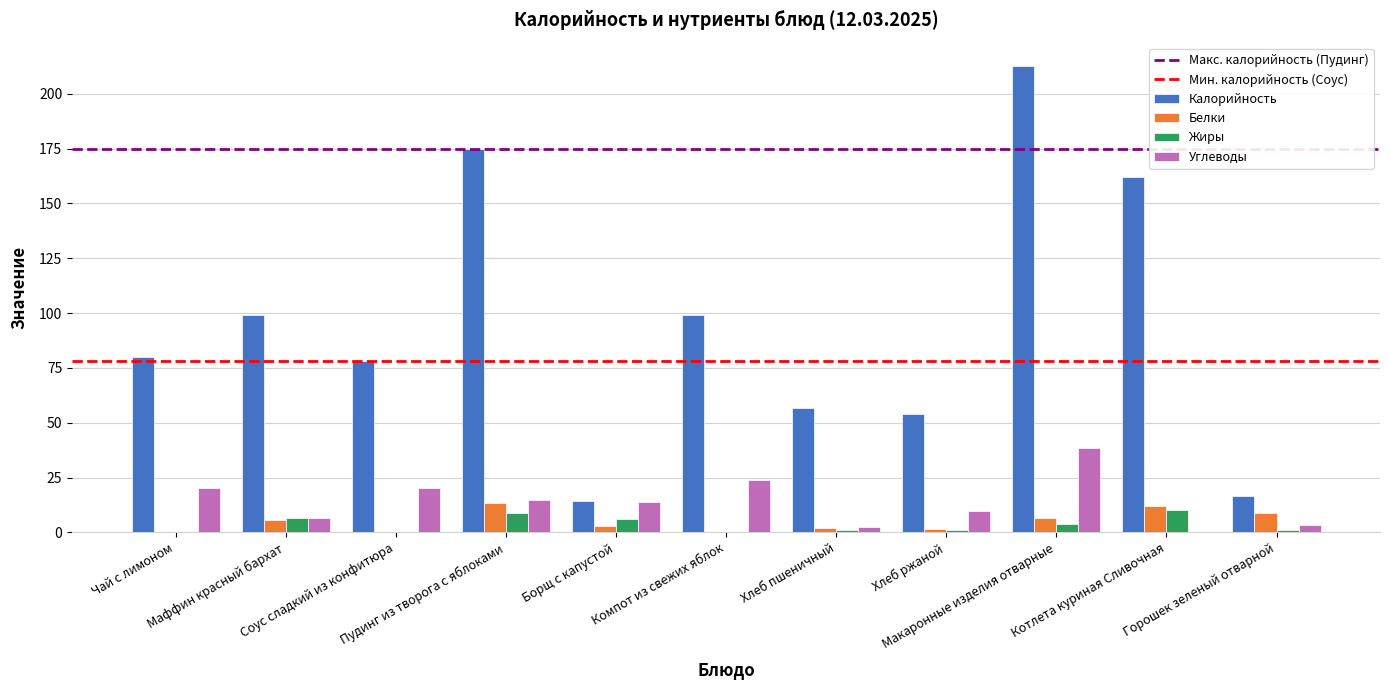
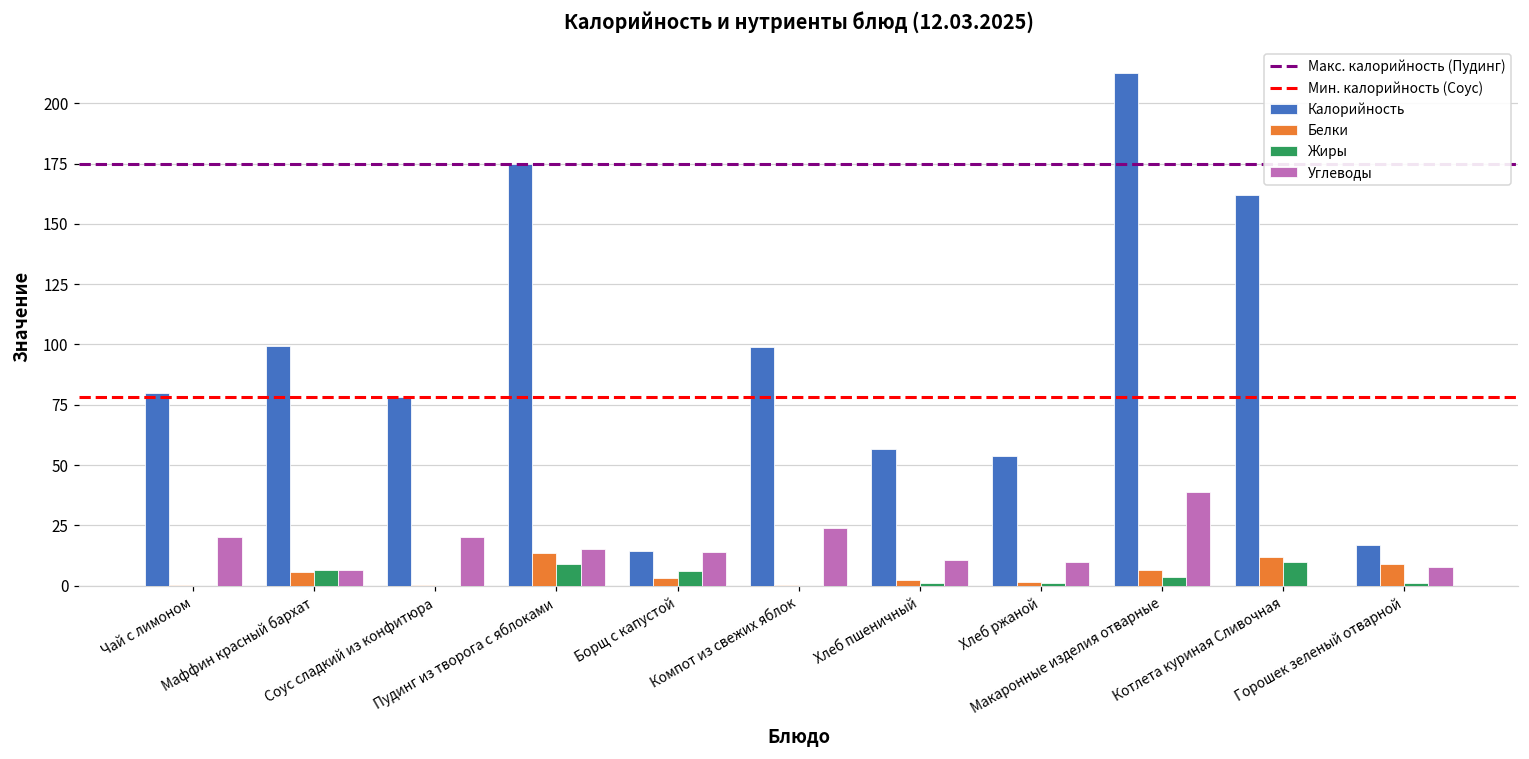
Углеводы, Хлеб пшеничный: 2 -> 11
Углеводы, Горошек зеленый отварной: 3 -> 8
